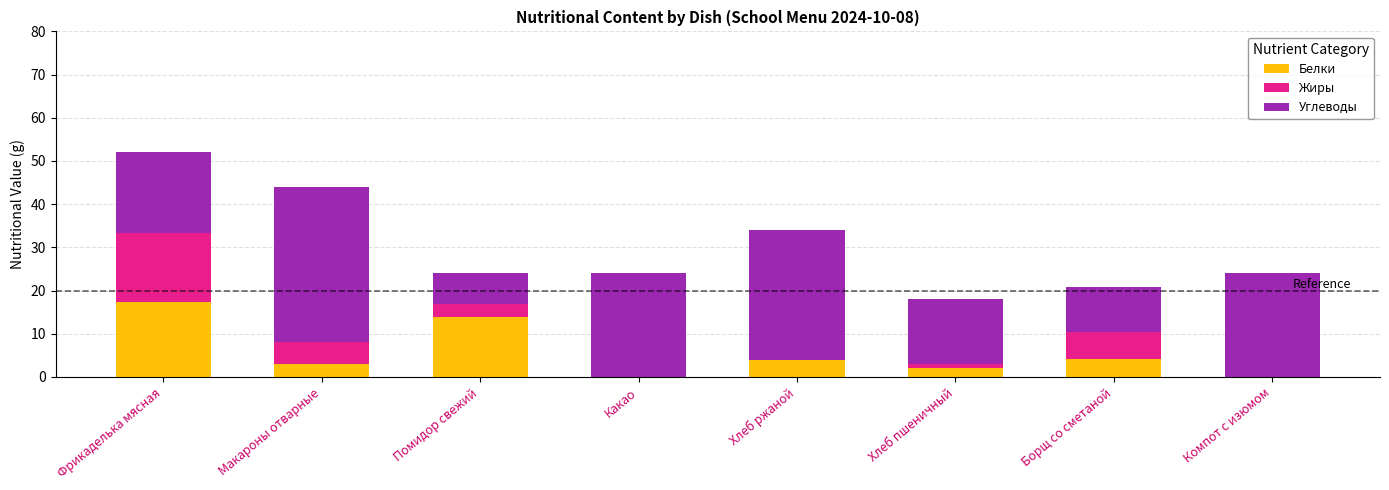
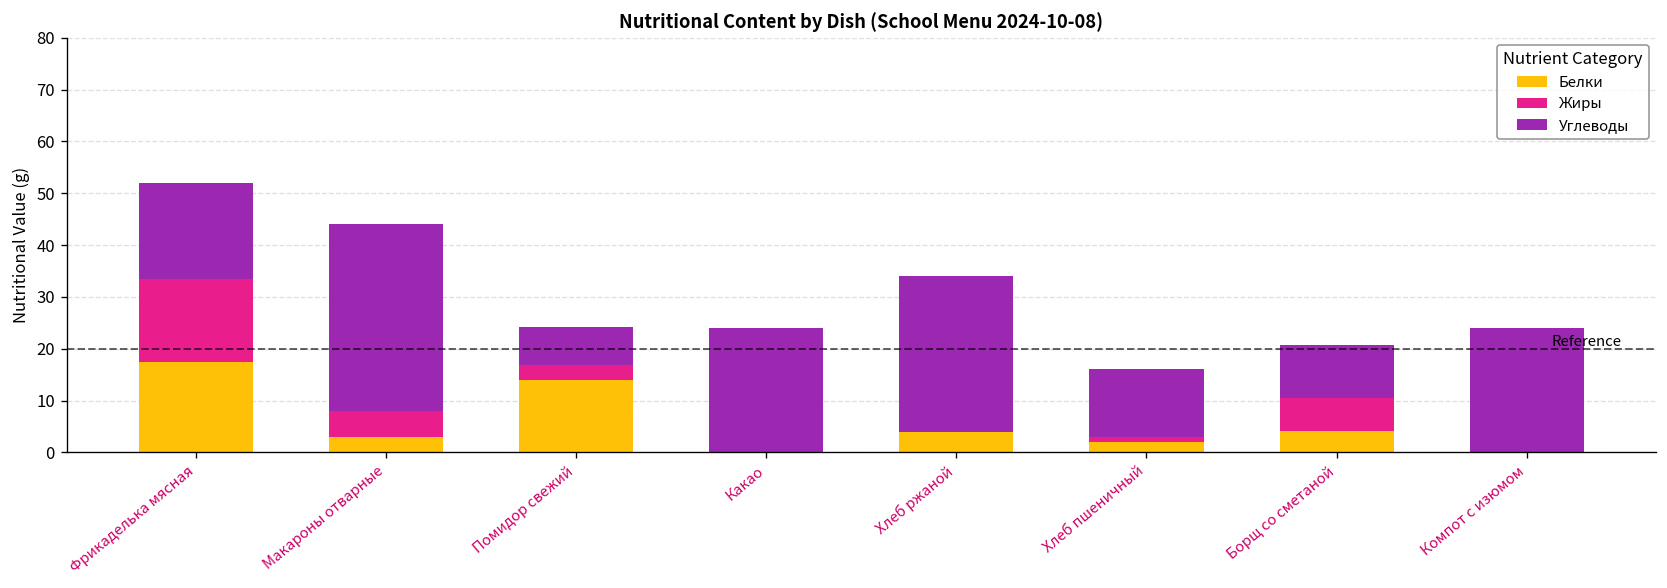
Углеводы, Хлеб пшеничный: 15 -> 13
